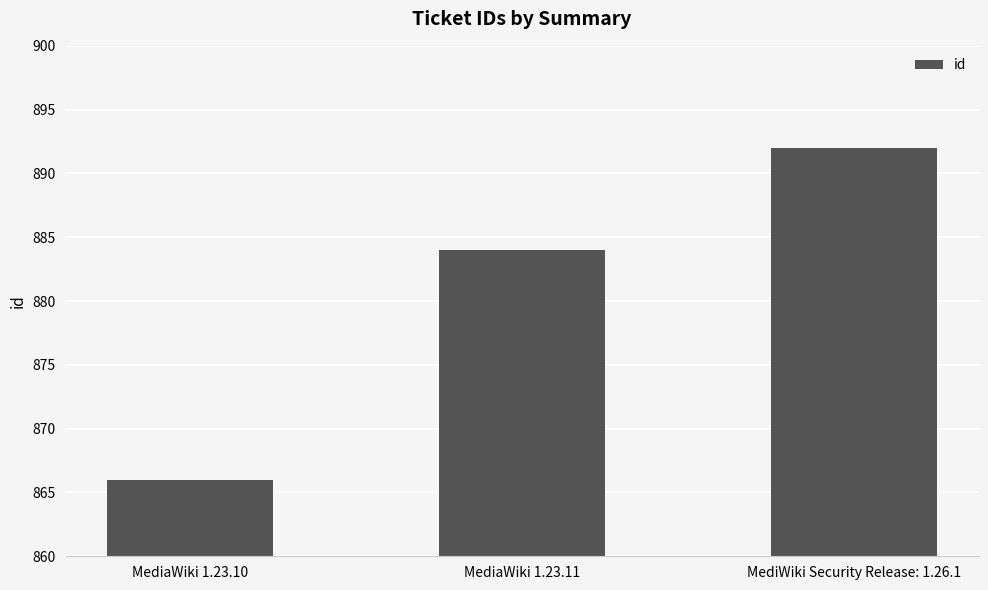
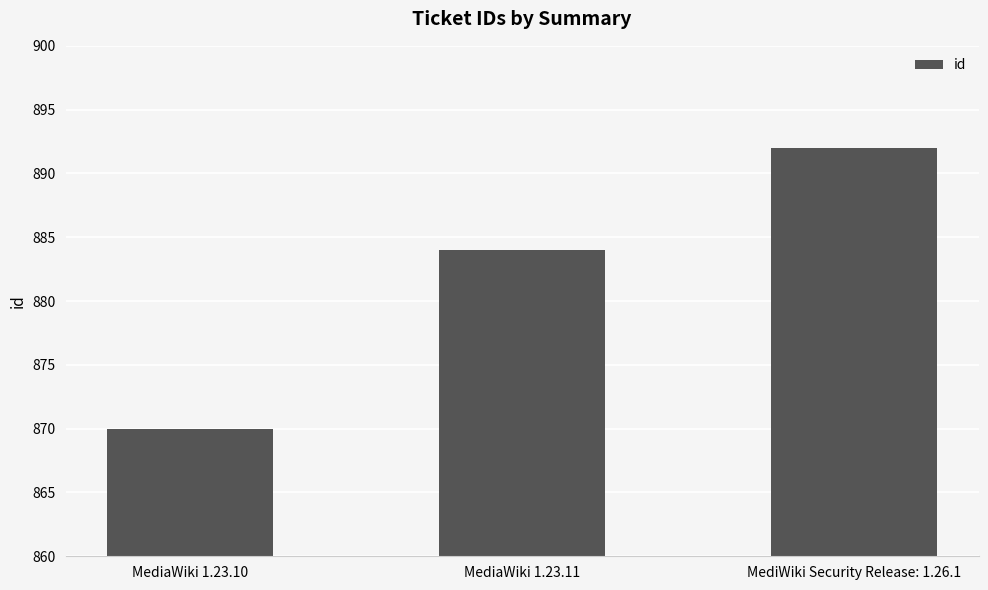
MediaWiki 1.23.10: 866 -> 870
